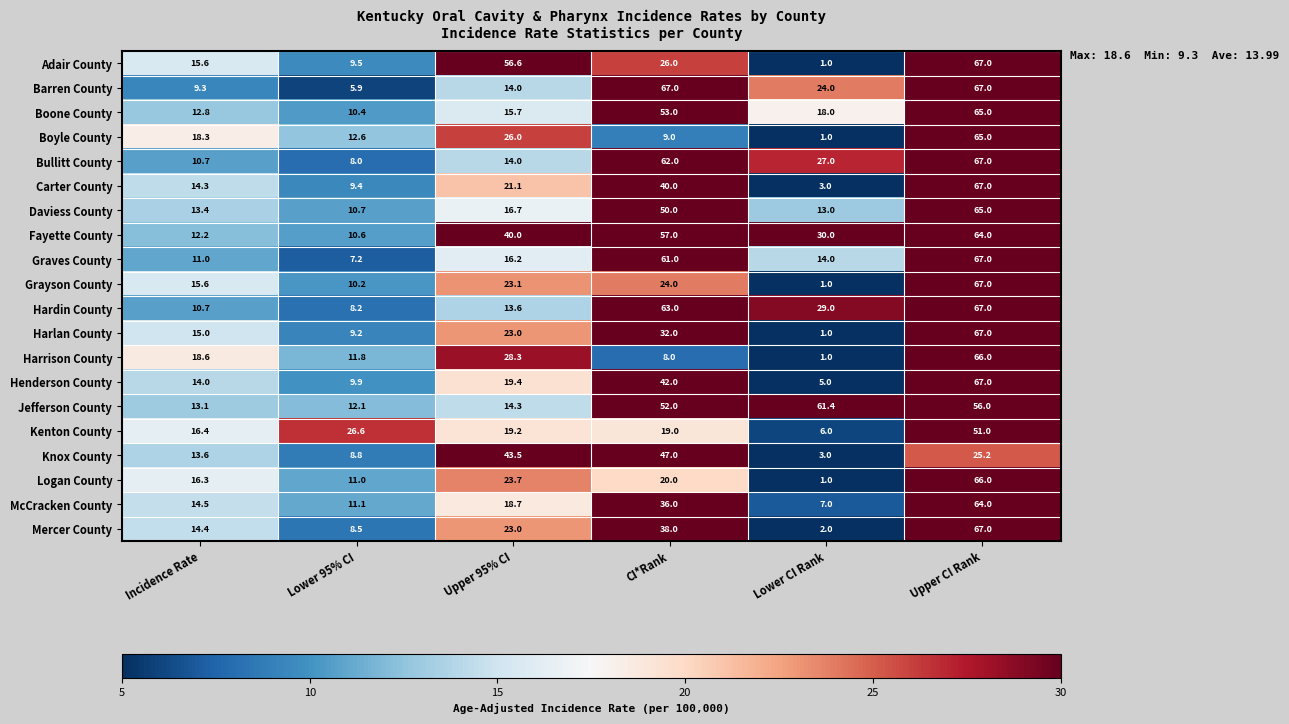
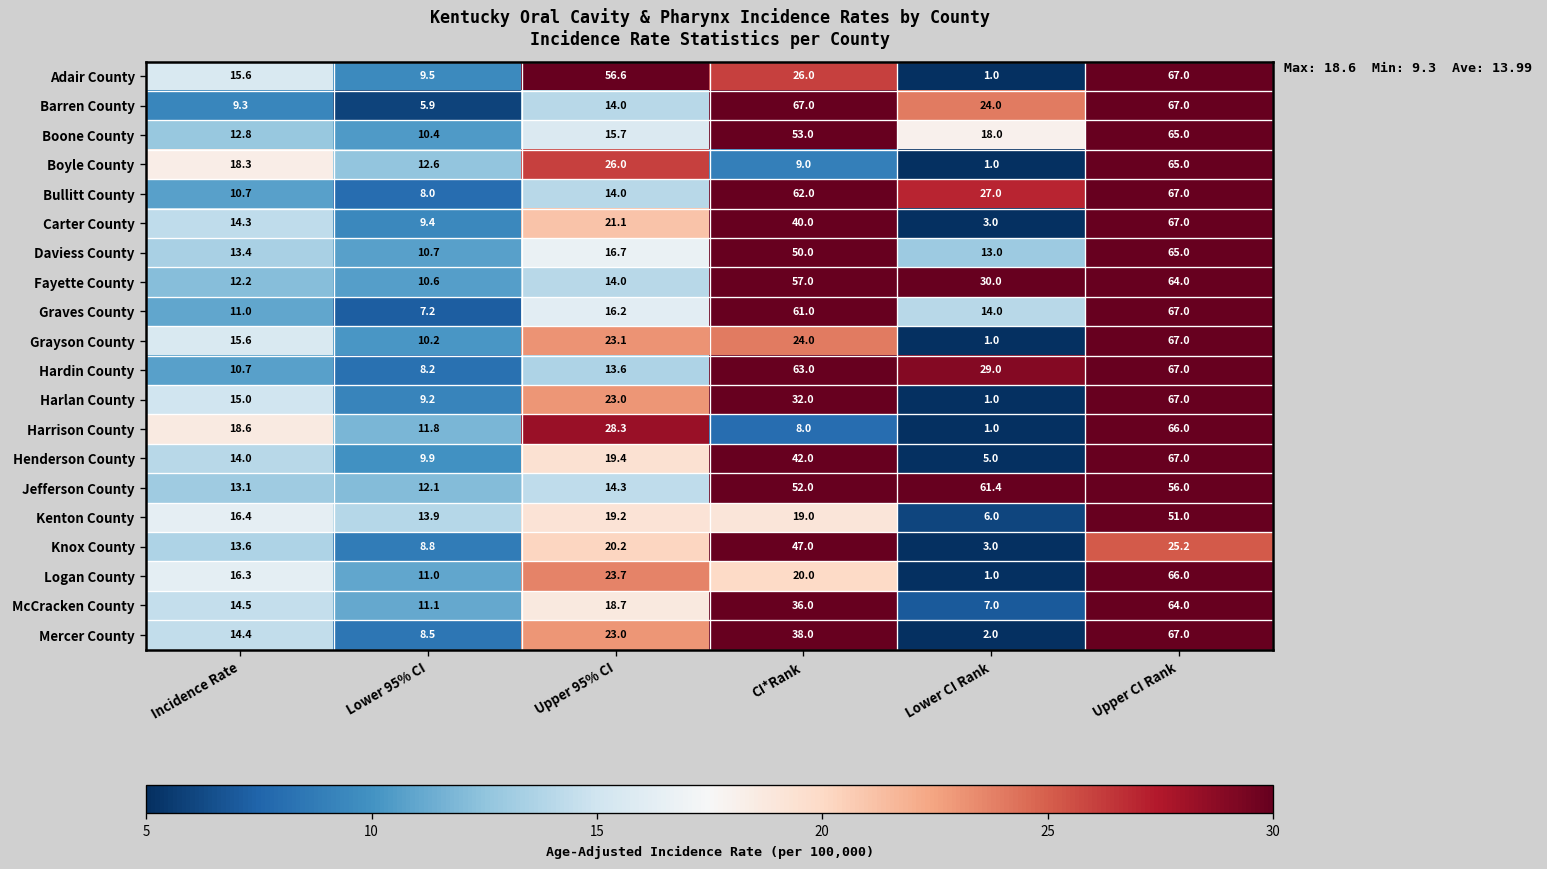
Fayette County, Upper 95% CI: 40.0 -> 14.0
Kenton County, Lower 95% CI: 26.6 -> 13.9
Knox County, Upper 95% CI: 43.5 -> 20.2
